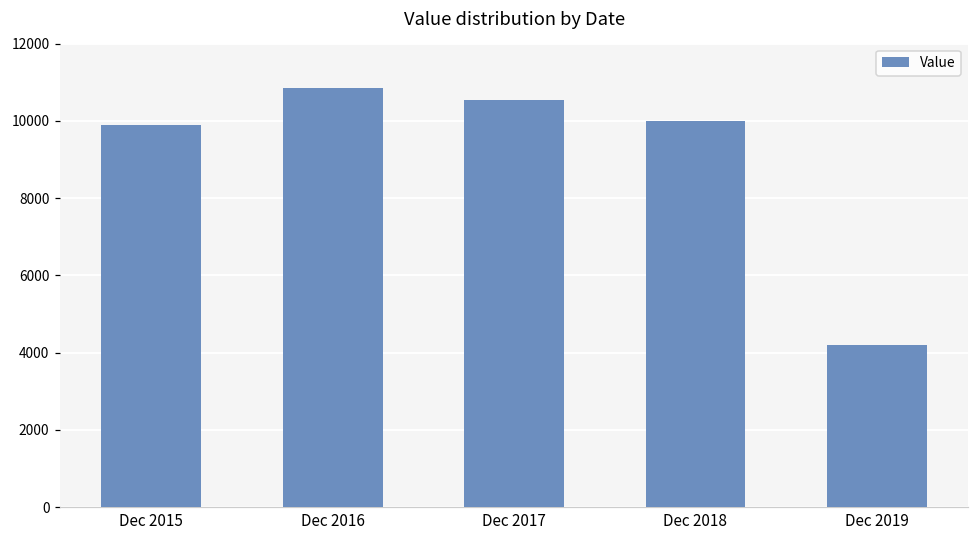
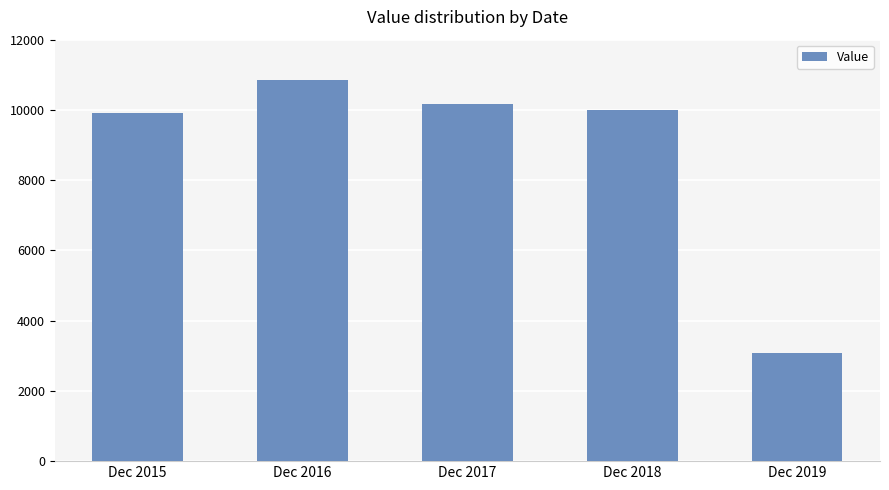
Dec 2017: 10500 -> 10200
Dec 2019: 4200 -> 3100
